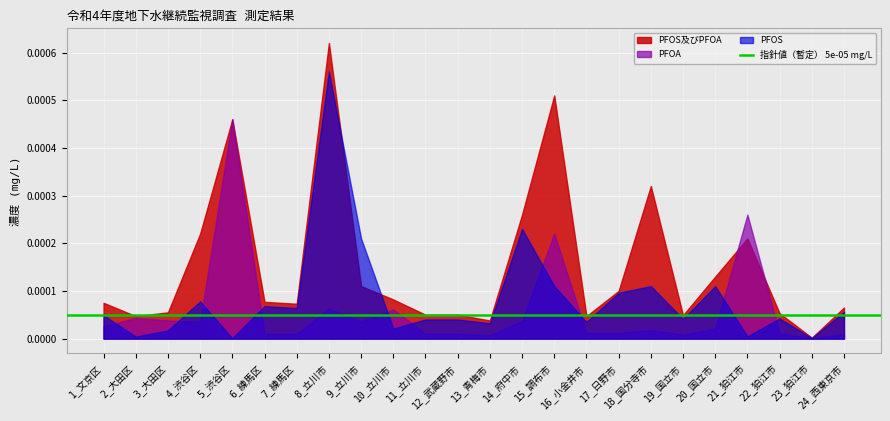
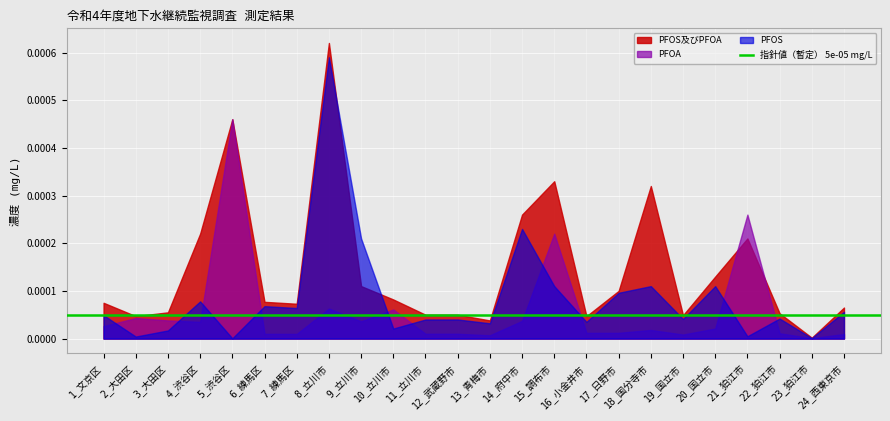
PFOS, 8_立川市: 0.00056 -> 0.00059
PFOS及びPFOA, 15_調布市: 0.00051 -> 0.00033
